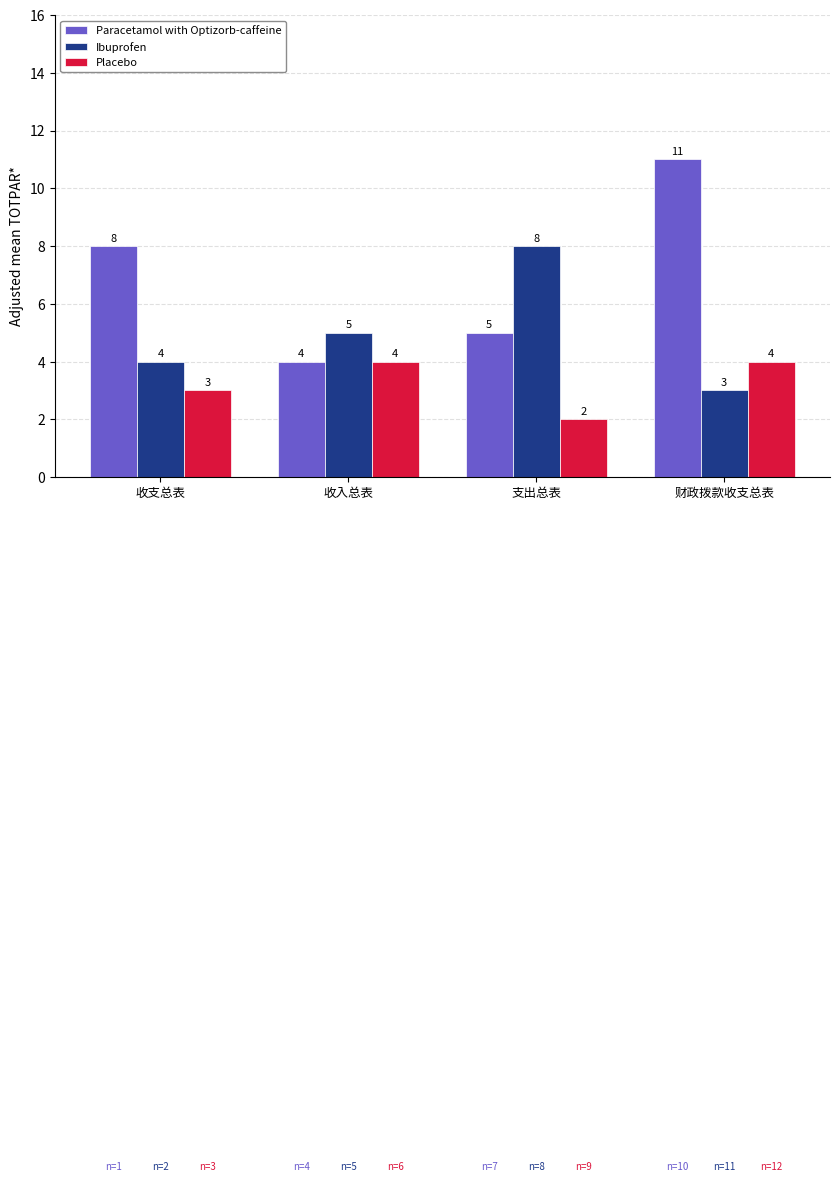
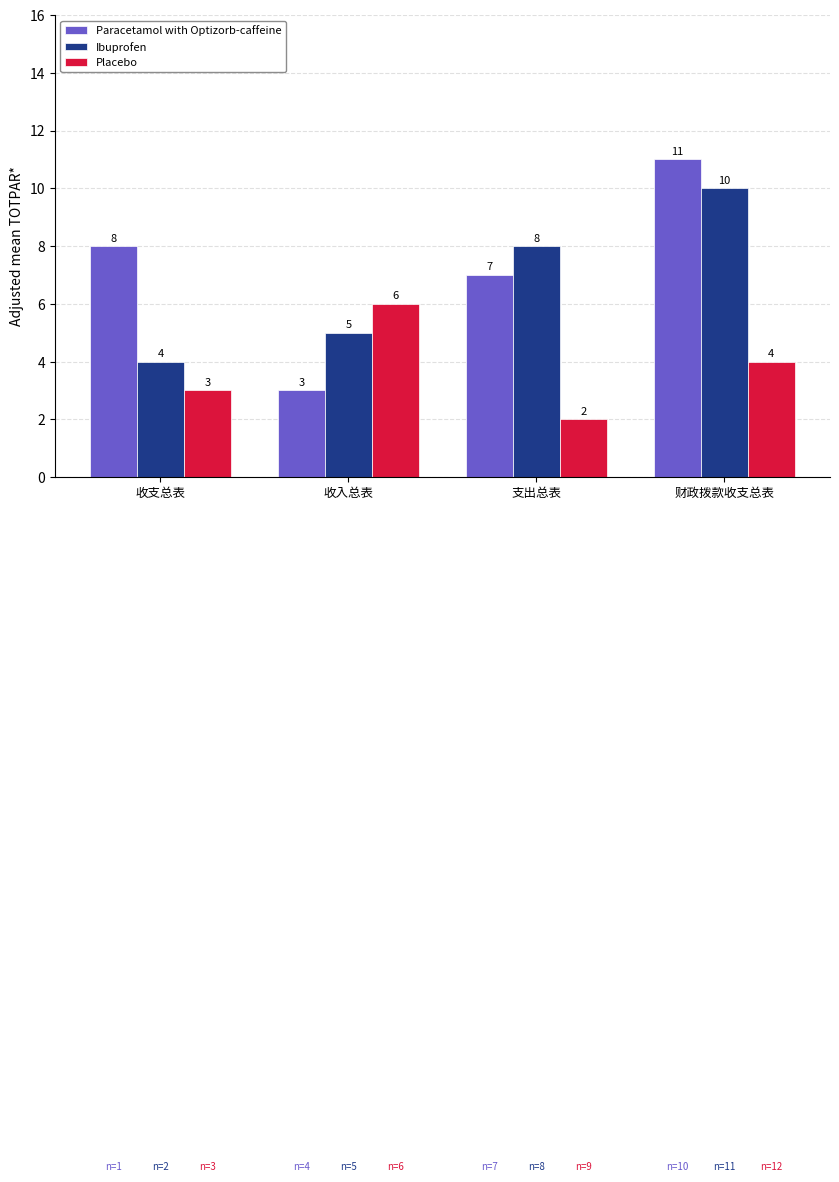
Paracetamol with Optizorb-caffeine, 收入总表: 4 -> 3
Placebo, 收入总表: 4 -> 6
Paracetamol with Optizorb-caffeine, 支出总表: 5 -> 7
Ibuprofen, 财政拨款收支总表: 3 -> 10
